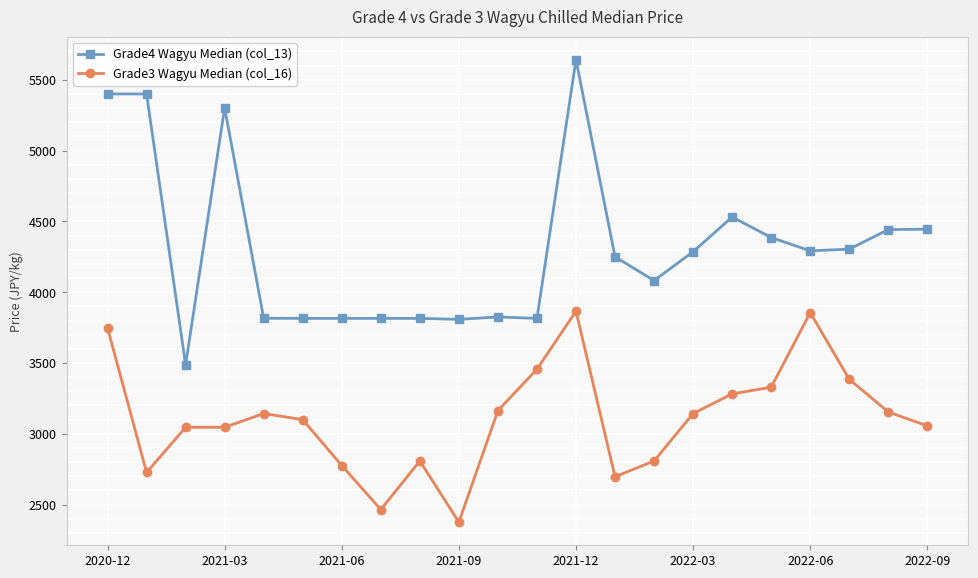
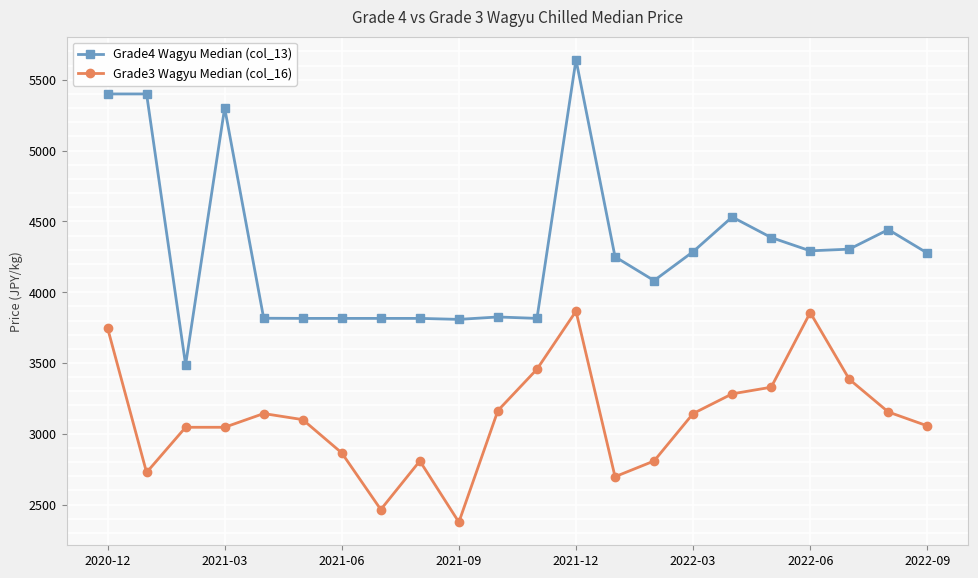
Grade3 Wagyu Median (col_16), 2021-06: 2780 -> 2870
Grade4 Wagyu Median (col_13), 2022-09: 4450 -> 4280
